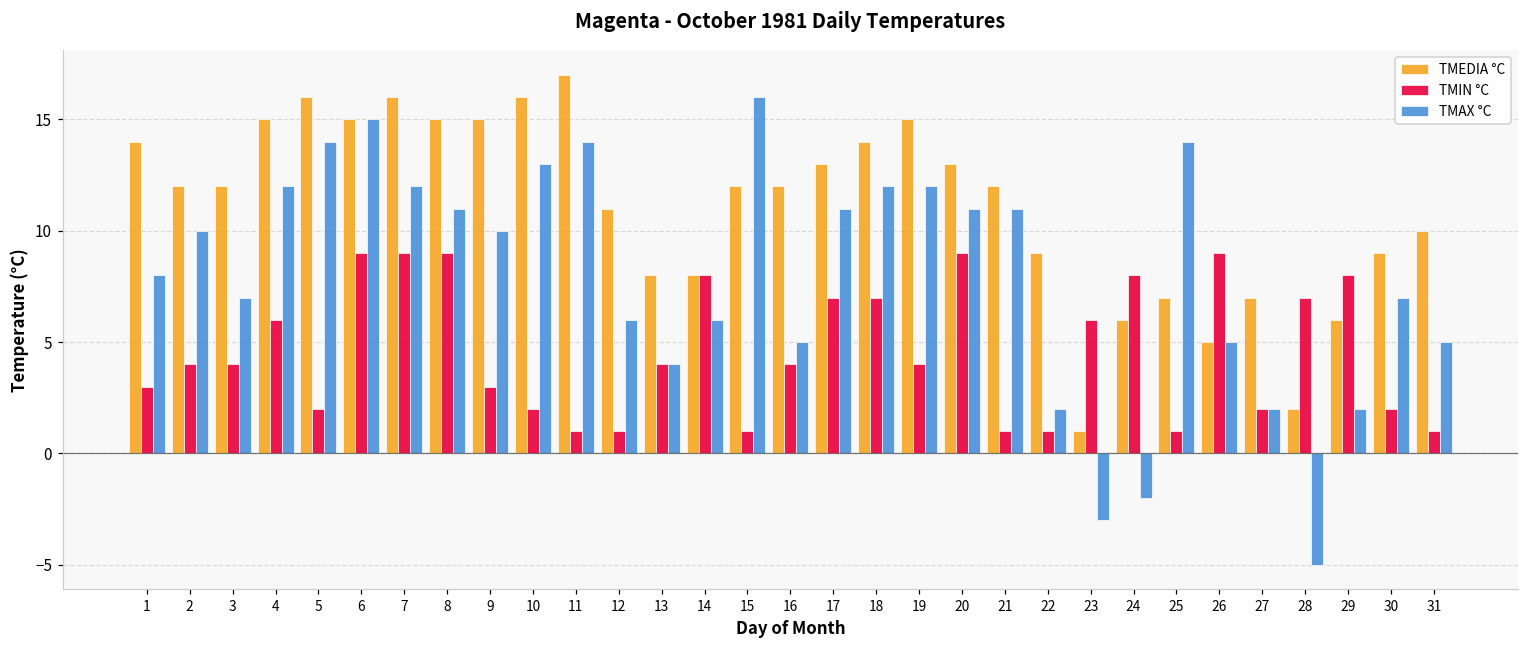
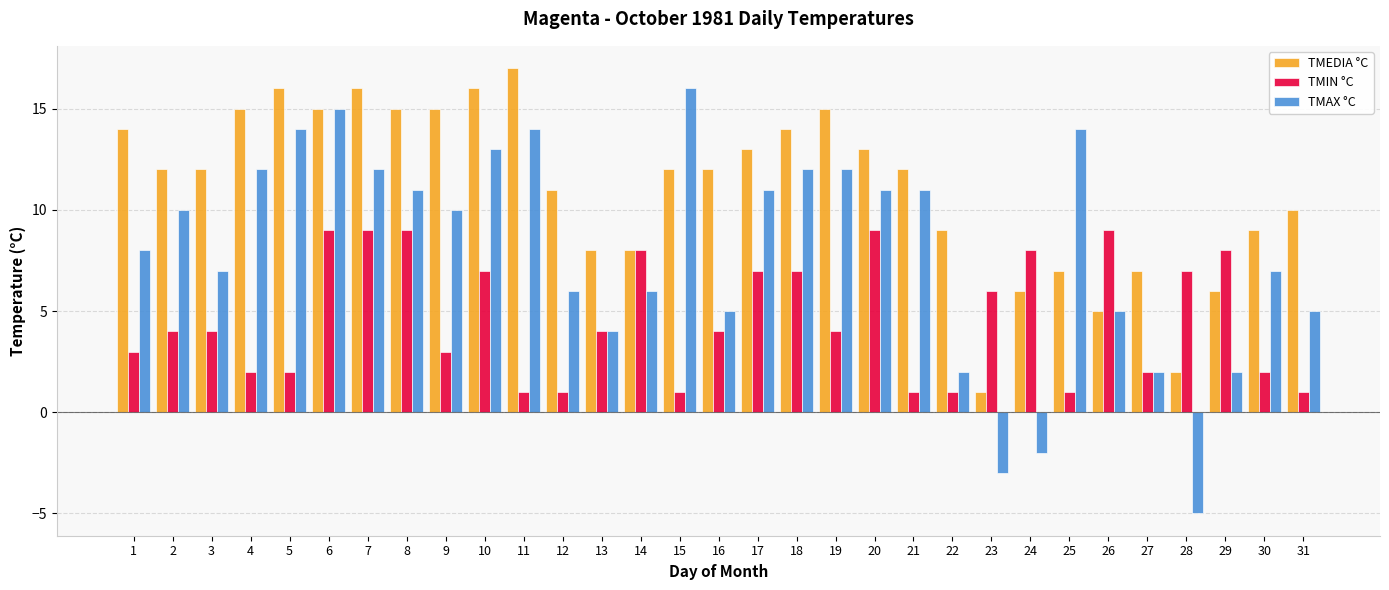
TMIN °C, 4: 6 -> 2
TMIN °C, 10: 2 -> 7
